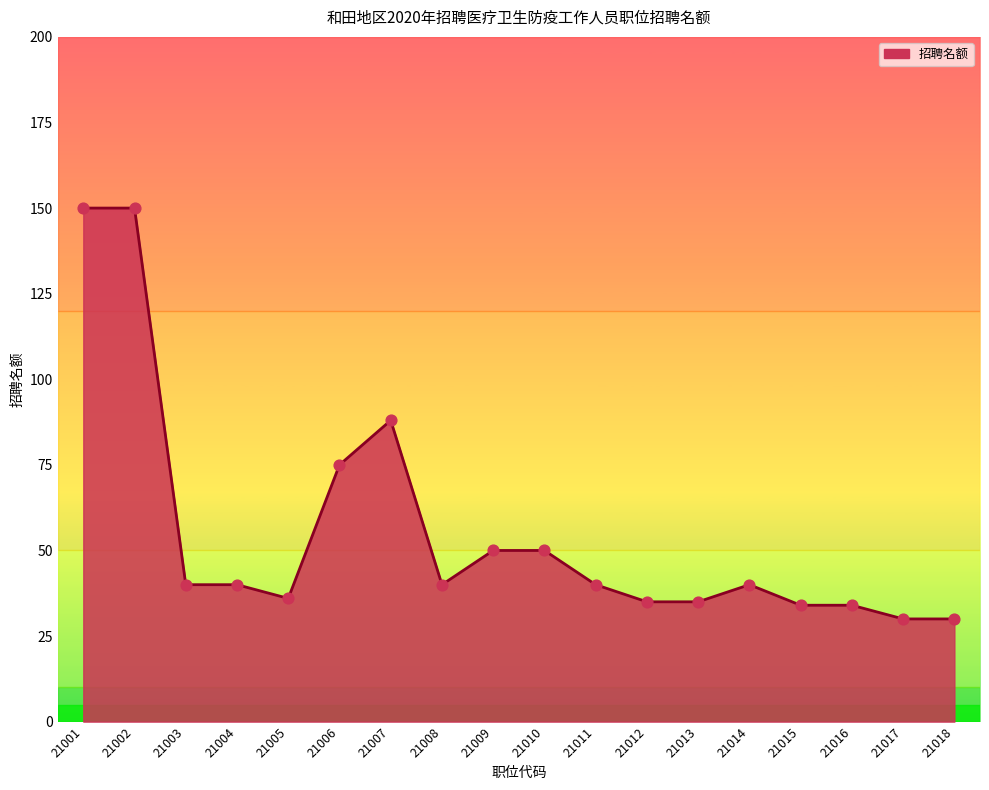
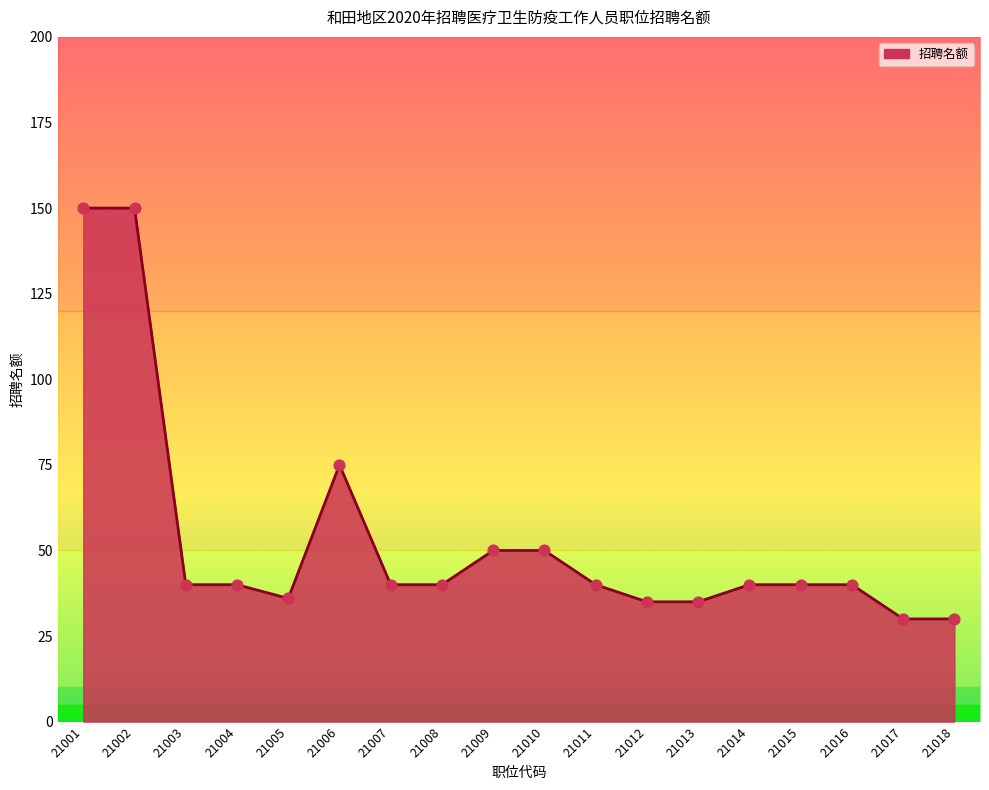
21007: 88 -> 40
21015: 34 -> 40
21016: 34 -> 40
